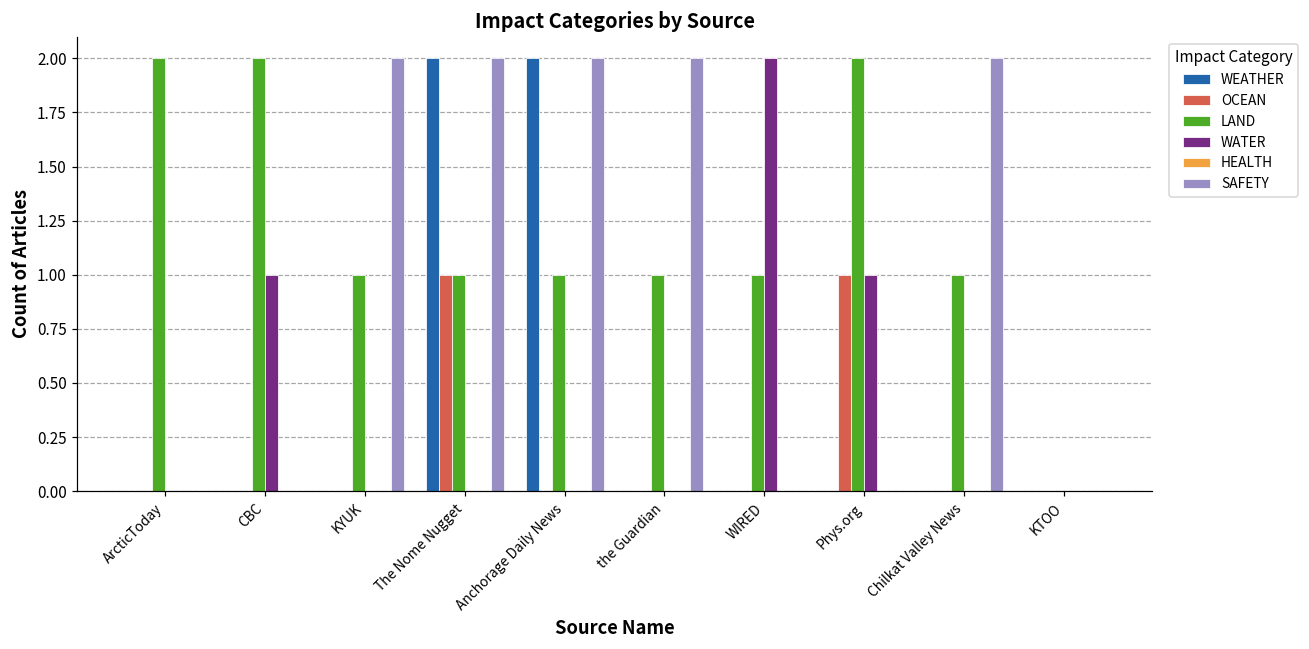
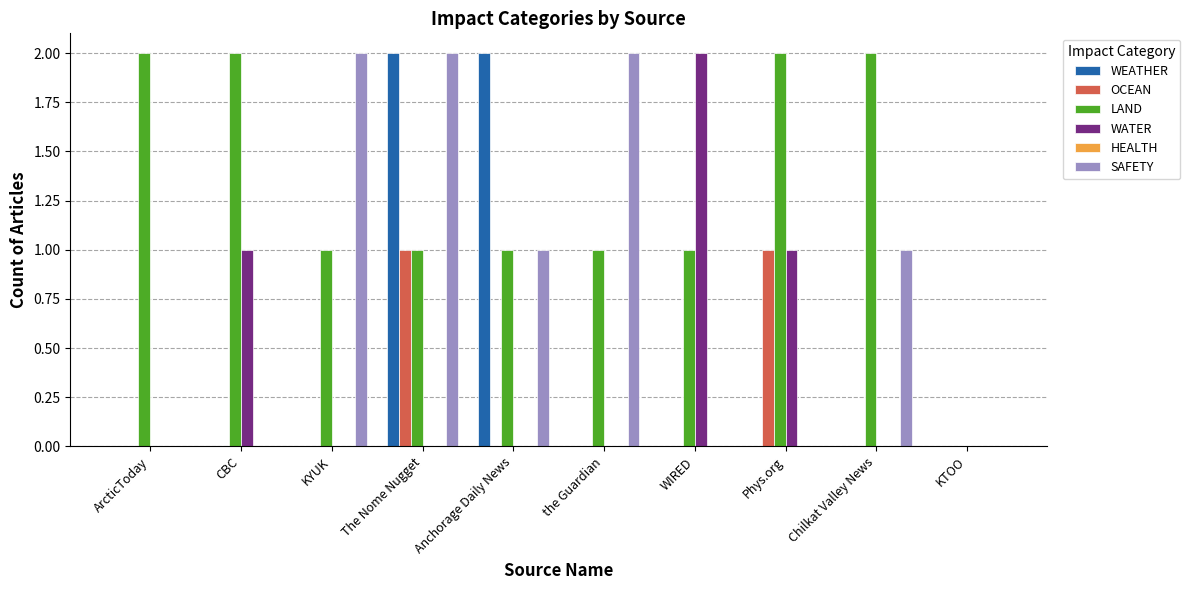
SAFETY, Anchorage Daily News: 2 -> 1
LAND, Chilkat Valley News: 1 -> 2
SAFETY, Chilkat Valley News: 2 -> 1
